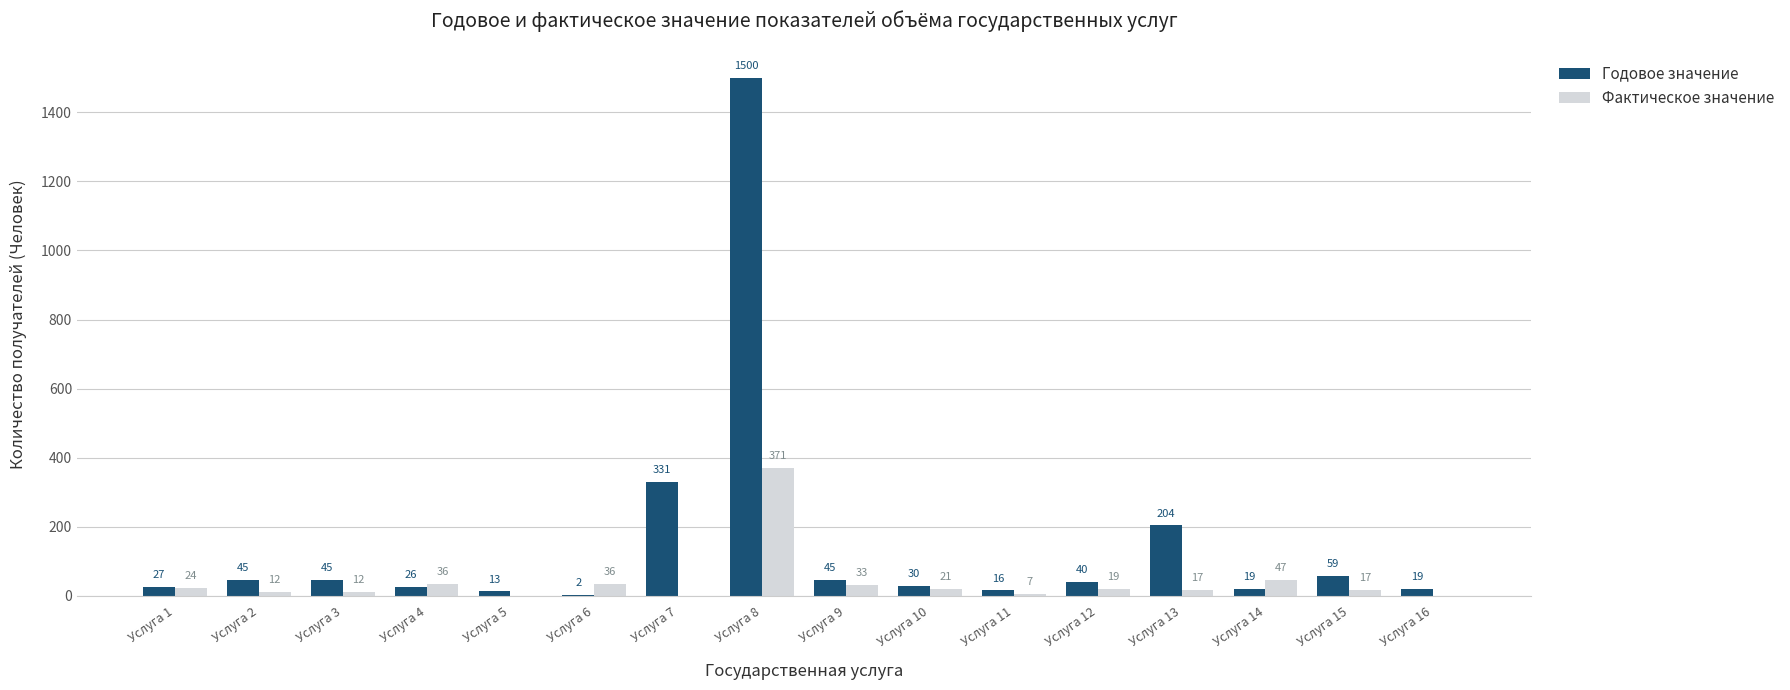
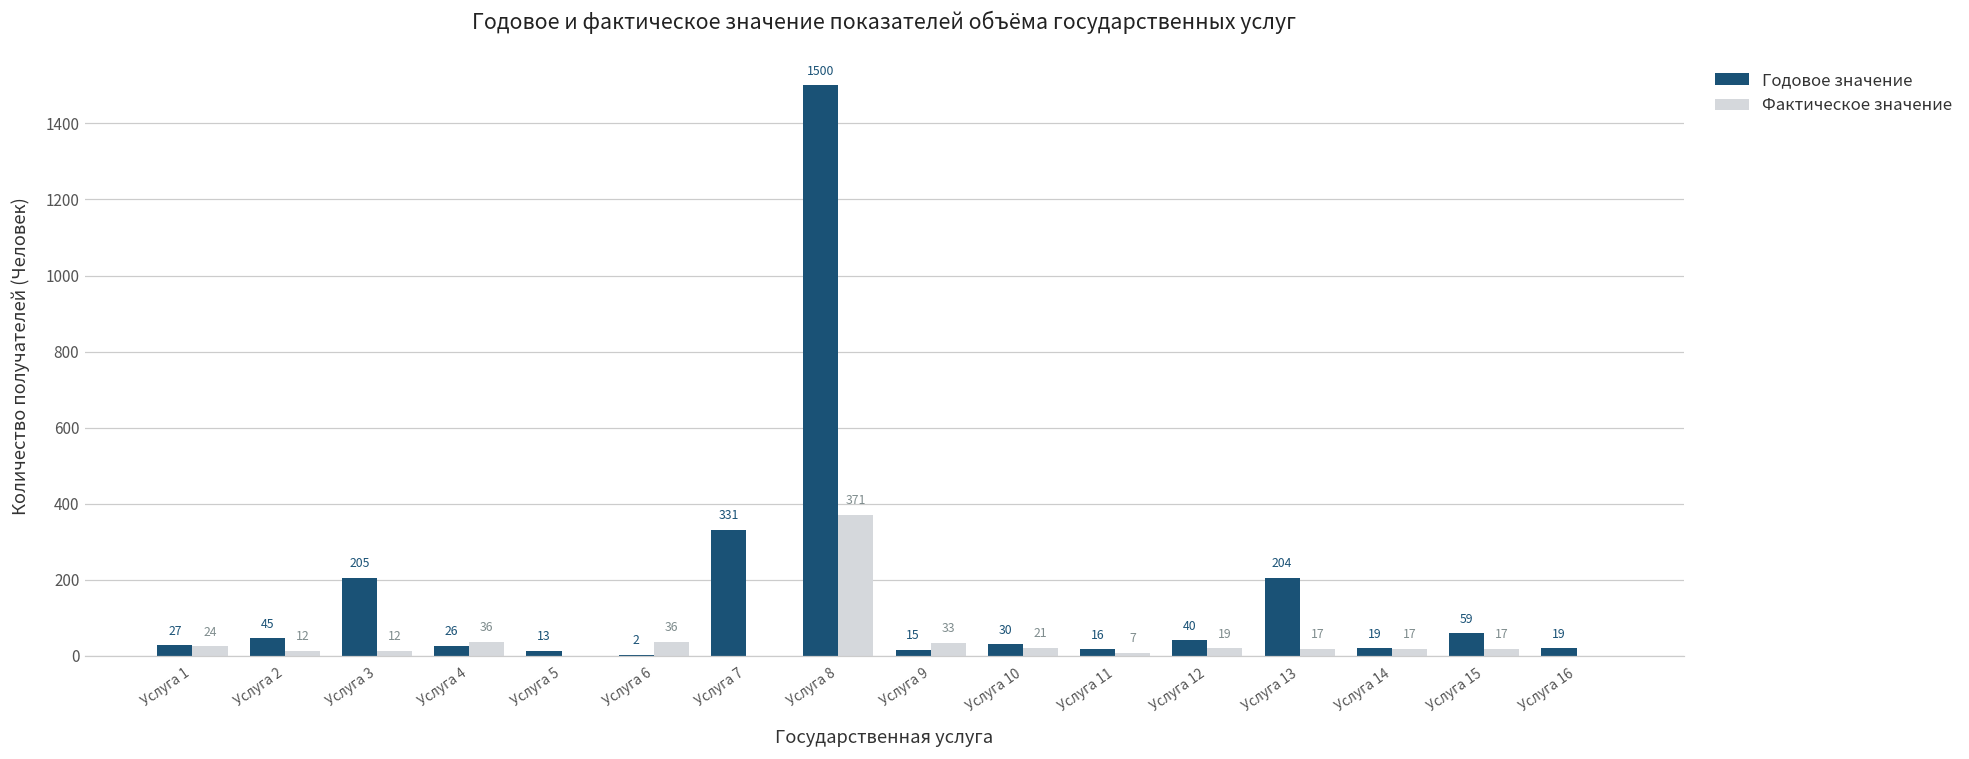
Годовое значение, Услуга 3: 45 -> 205
Годовое значение, Услуга 9: 45 -> 15
Фактическое значение, Услуга 14: 47 -> 17
